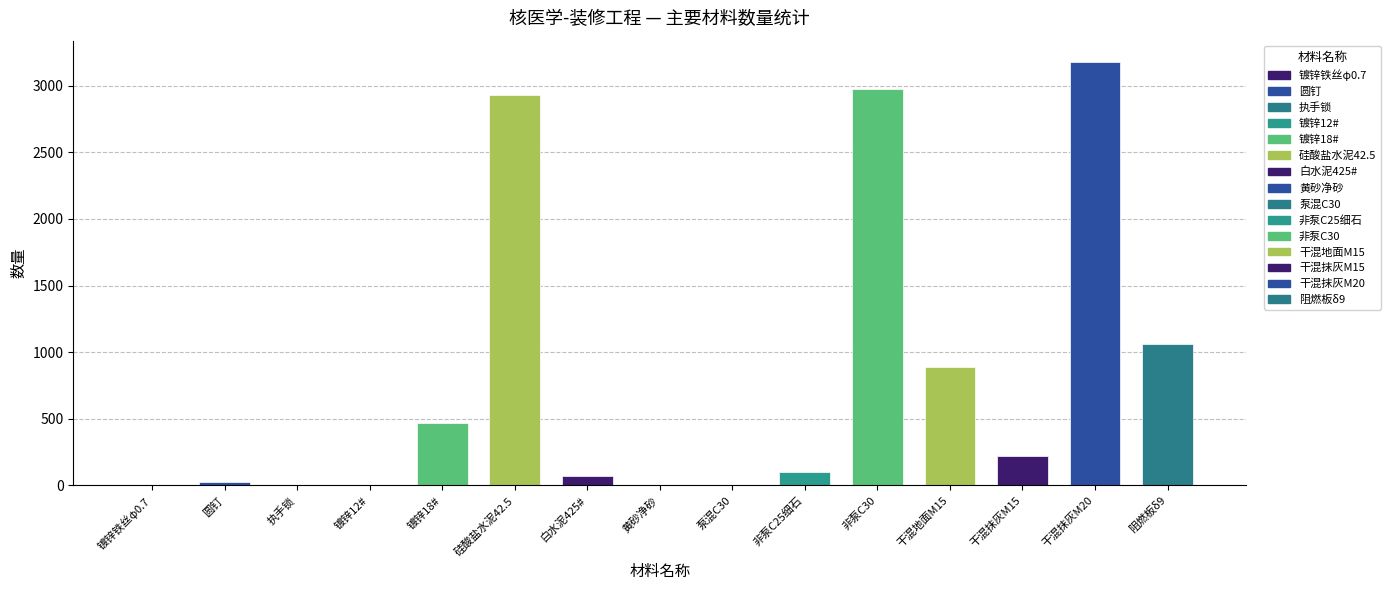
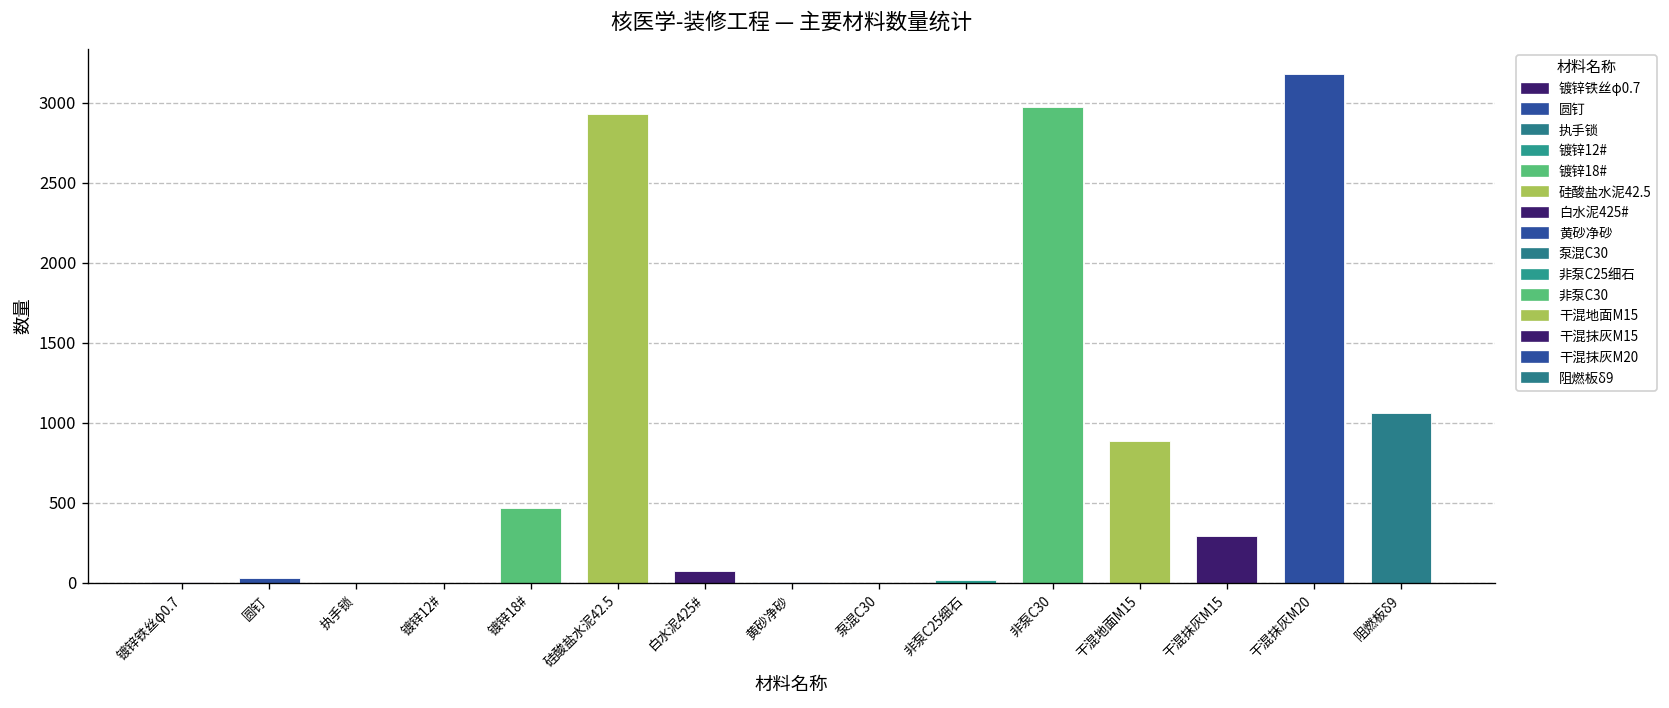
非泵C25细石: 100 -> 20
干混抹灰M15: 220 -> 290
